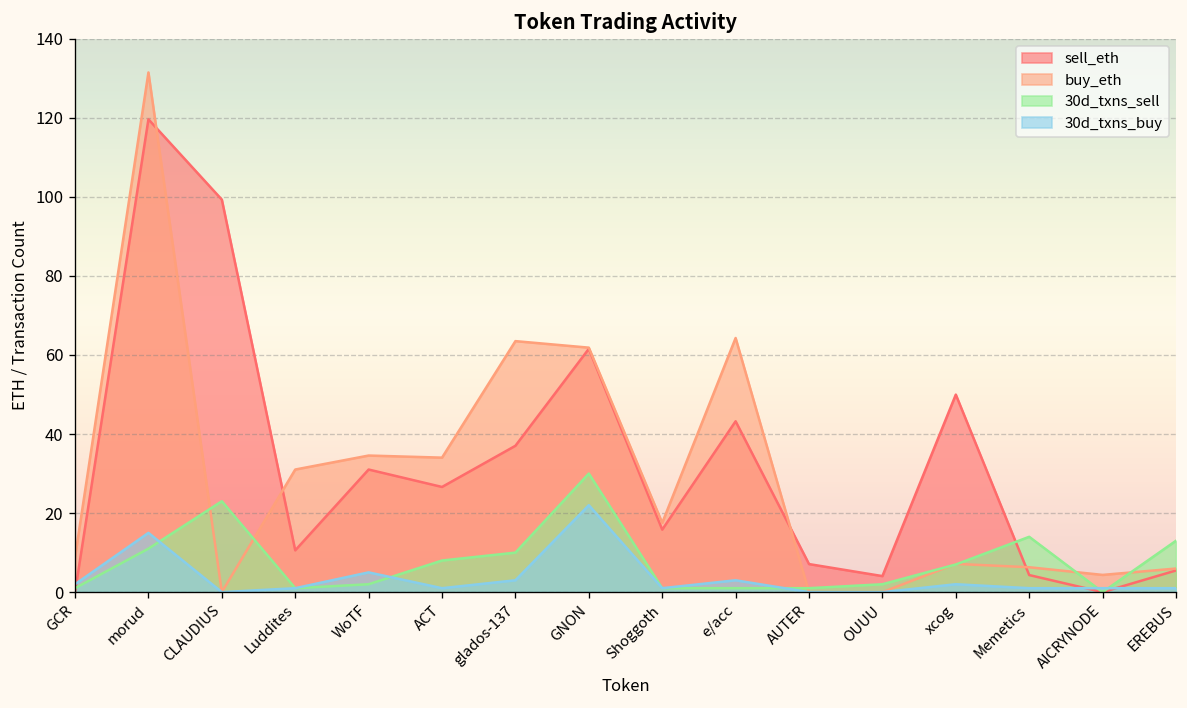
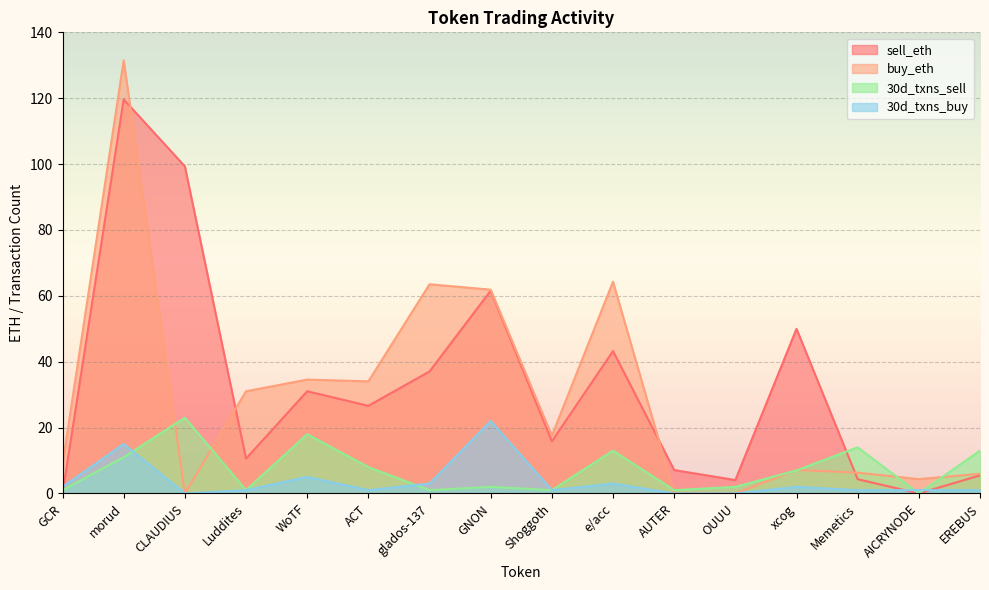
30d_txns_sell, WoTF: 2 -> 18
30d_txns_sell, glados-137: 10 -> 1
30d_txns_sell, GNON: 30 -> 2
30d_txns_sell, e/acc: 1 -> 13
